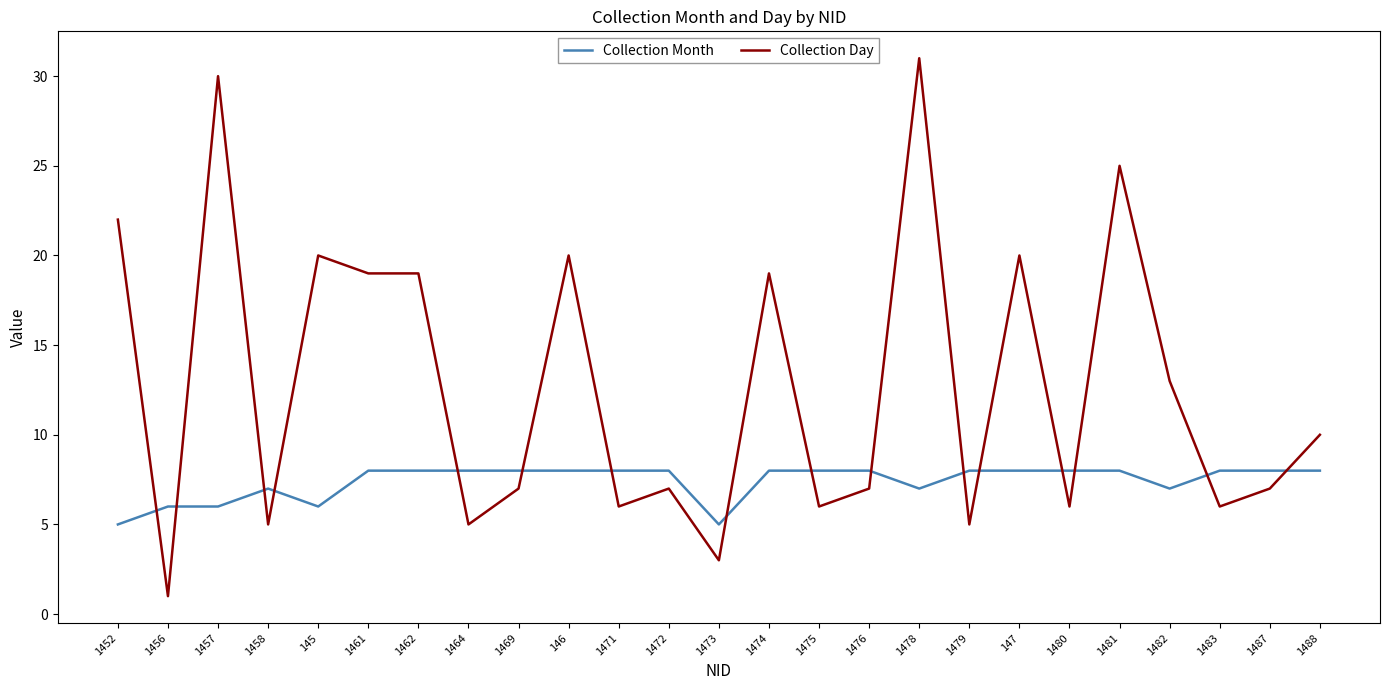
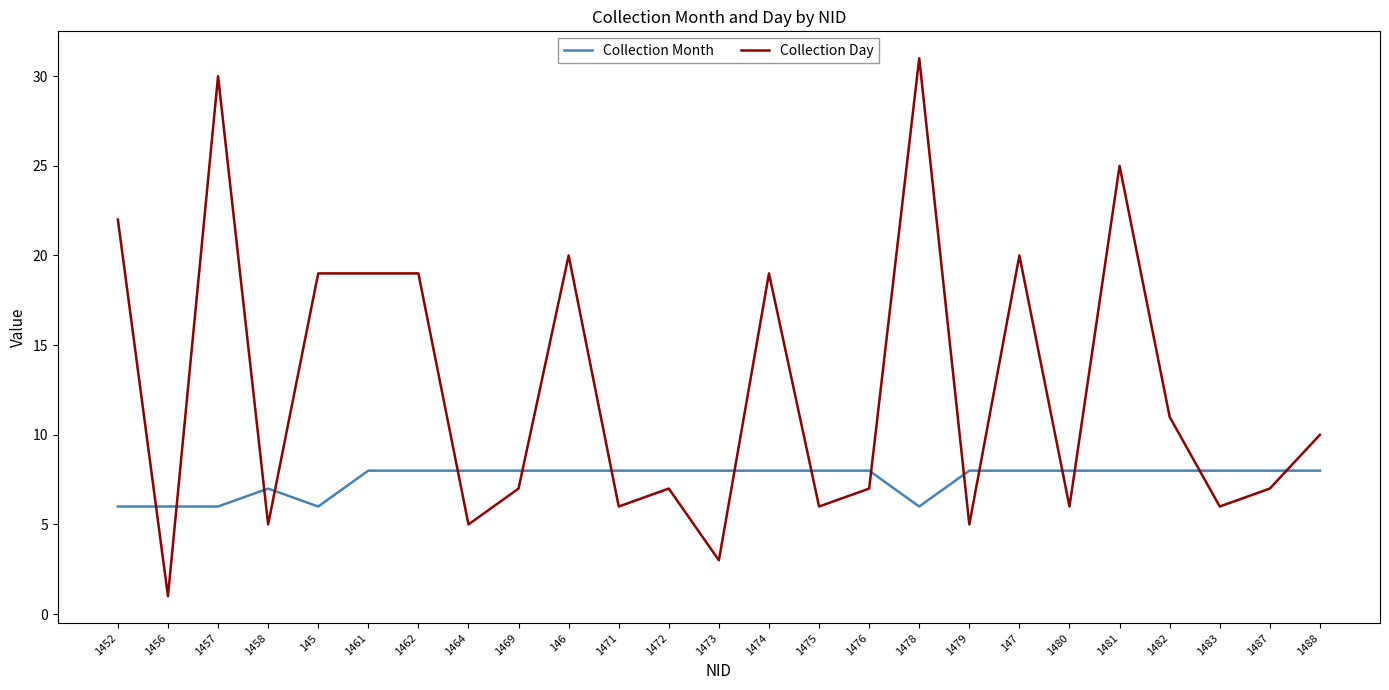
Collection Month, 1452: 5 -> 6
Collection Day, 145: 20 -> 19
Collection Month, 1473: 5 -> 8
Collection Month, 1478: 7 -> 6
Collection Month, 1482: 7 -> 8
Collection Day, 1482: 13 -> 11
